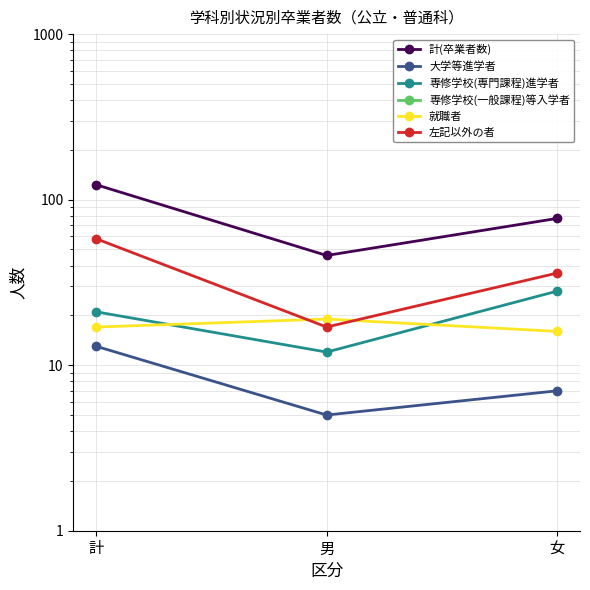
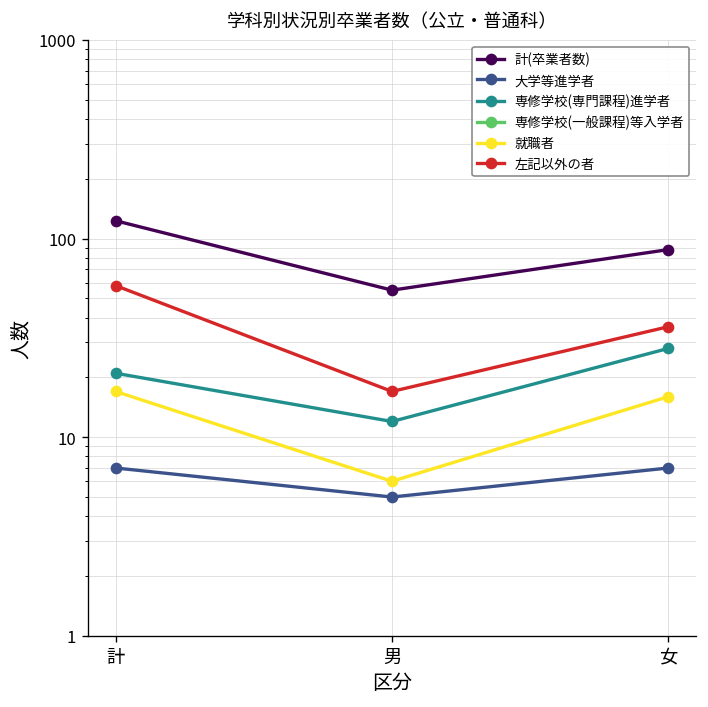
大学等進学者, 計: 13 -> 7
計(卒業者数), 男: 46 -> 55
就職者, 男: 19 -> 6
計(卒業者数), 女: 80 -> 90
